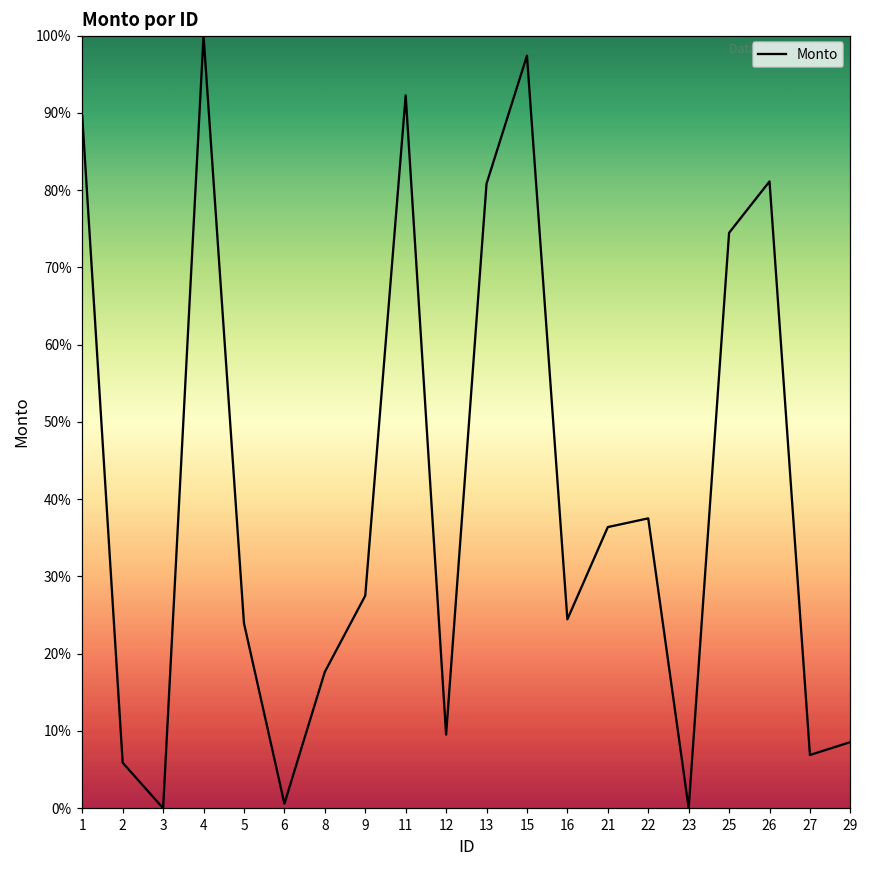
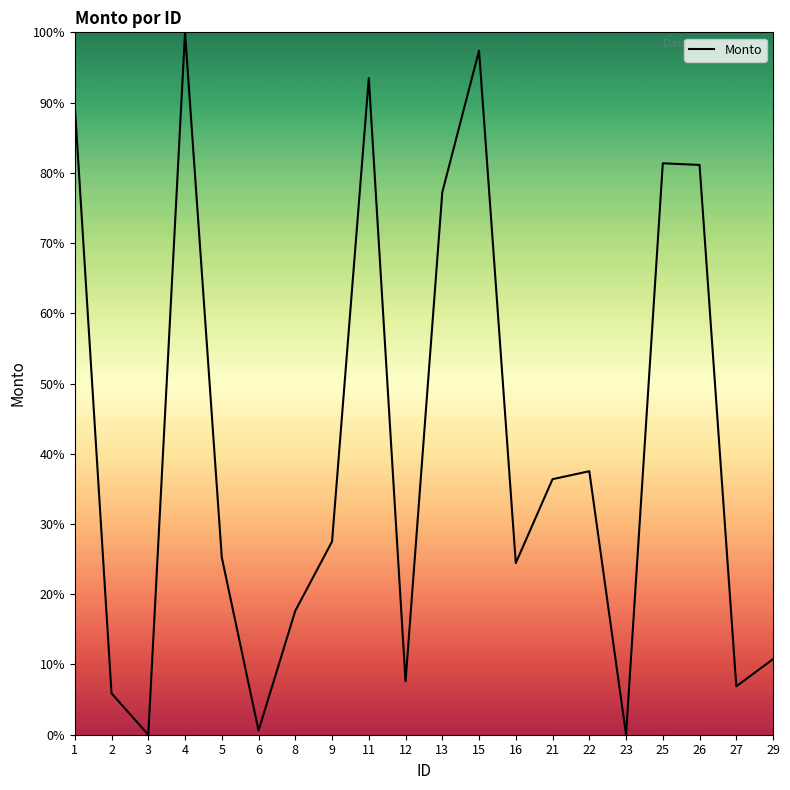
5: 24% -> 25%
11: 92% -> 93%
12: 10% -> 8%
13: 81% -> 77%
25: 74% -> 81%
29: 9% -> 11%
